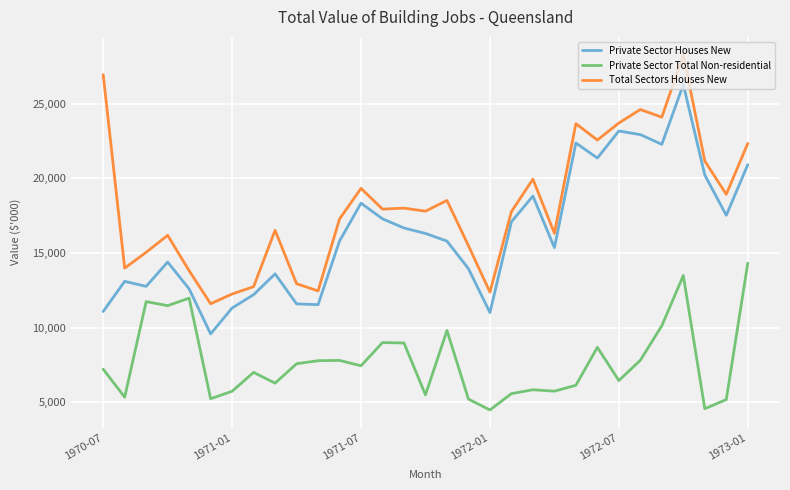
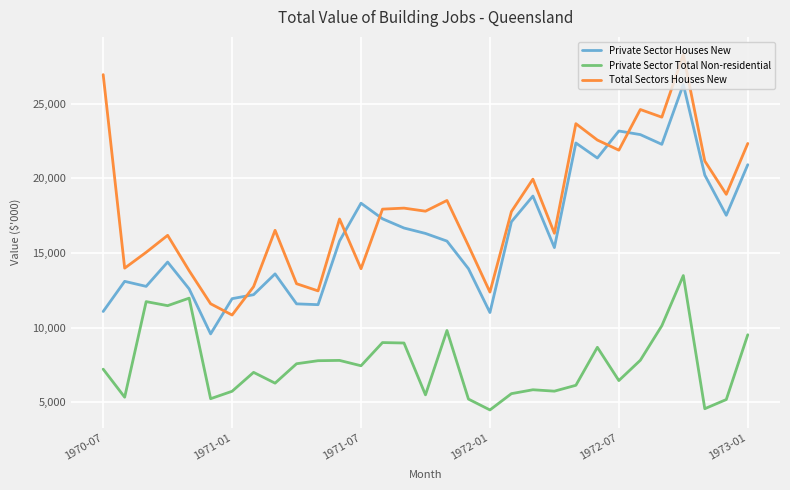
Private Sector Houses New, 1971-01: 11,300 -> 11,900
Total Sectors Houses New, 1971-01: 12,300 -> 10,800
Total Sectors Houses New, 1971-07: 19,300 -> 13,900
Total Sectors Houses New, 1972-07: 23,700 -> 21,900
Private Sector Total Non-residential, 1973-01: 14,300 -> 9,500
